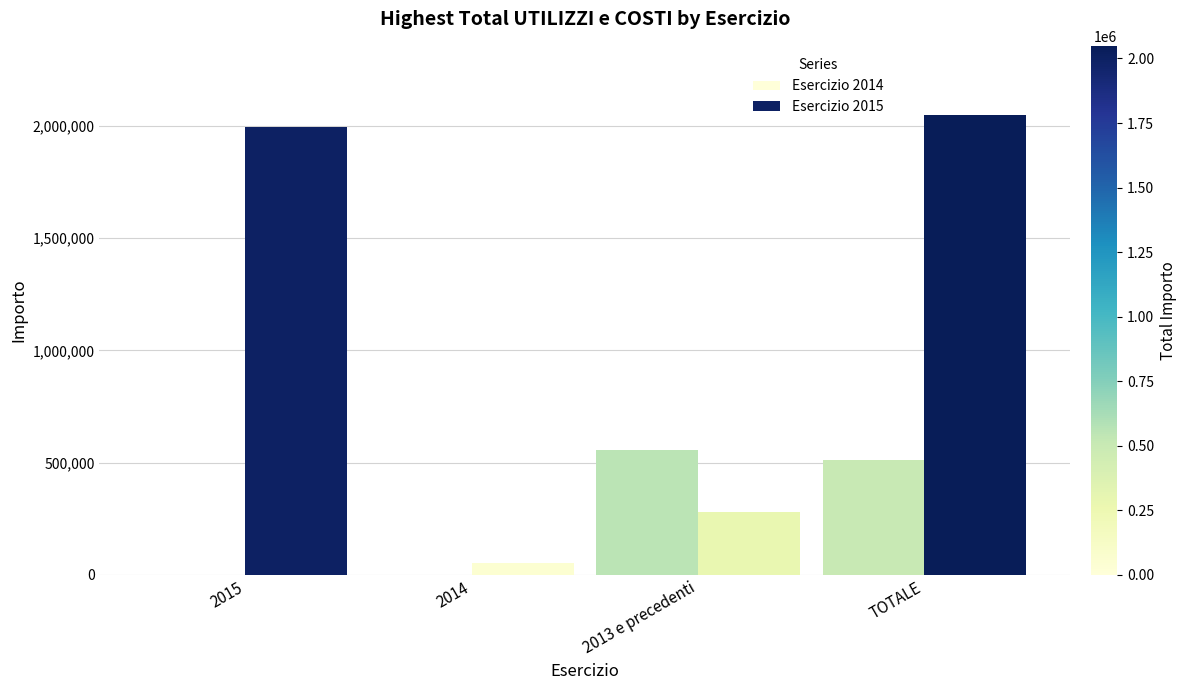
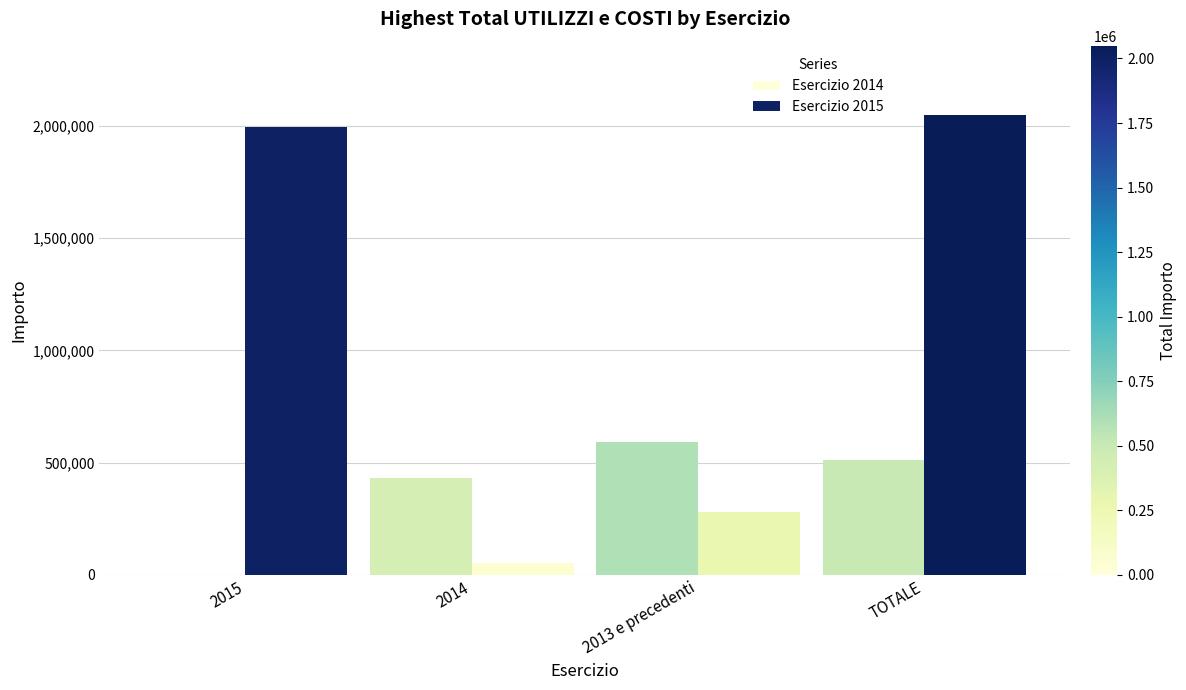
Esercizio 2014, 2014: 0 -> 430,000
Esercizio 2014, 2013 e precedenti: 550,000 -> 590,000
